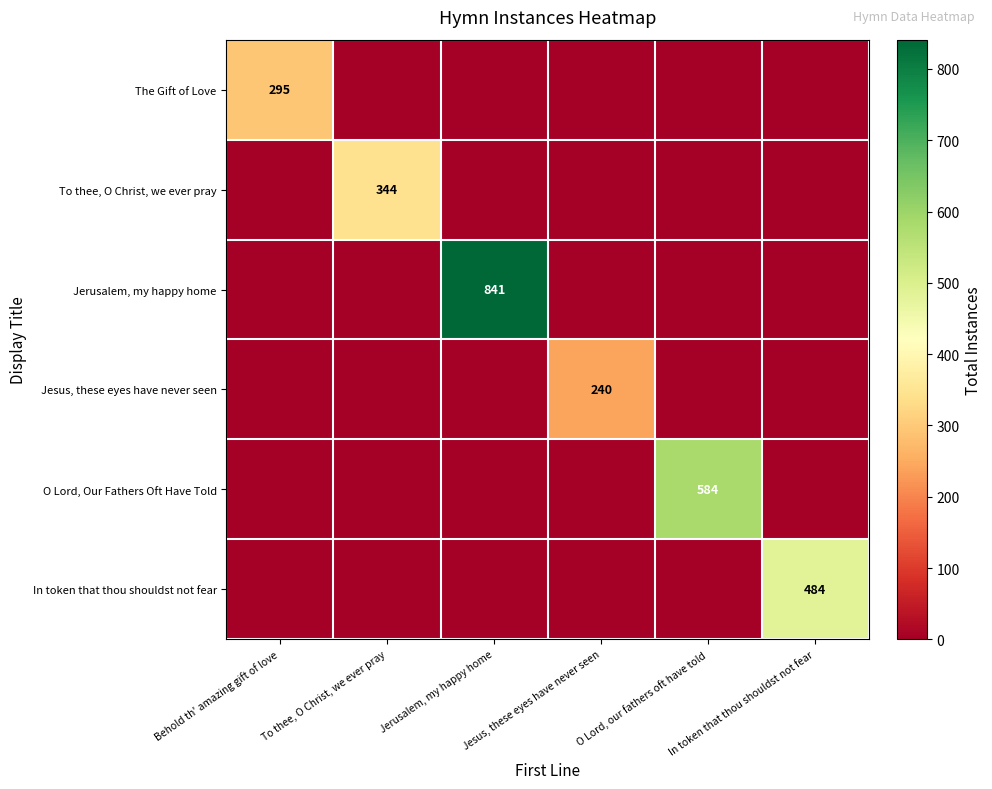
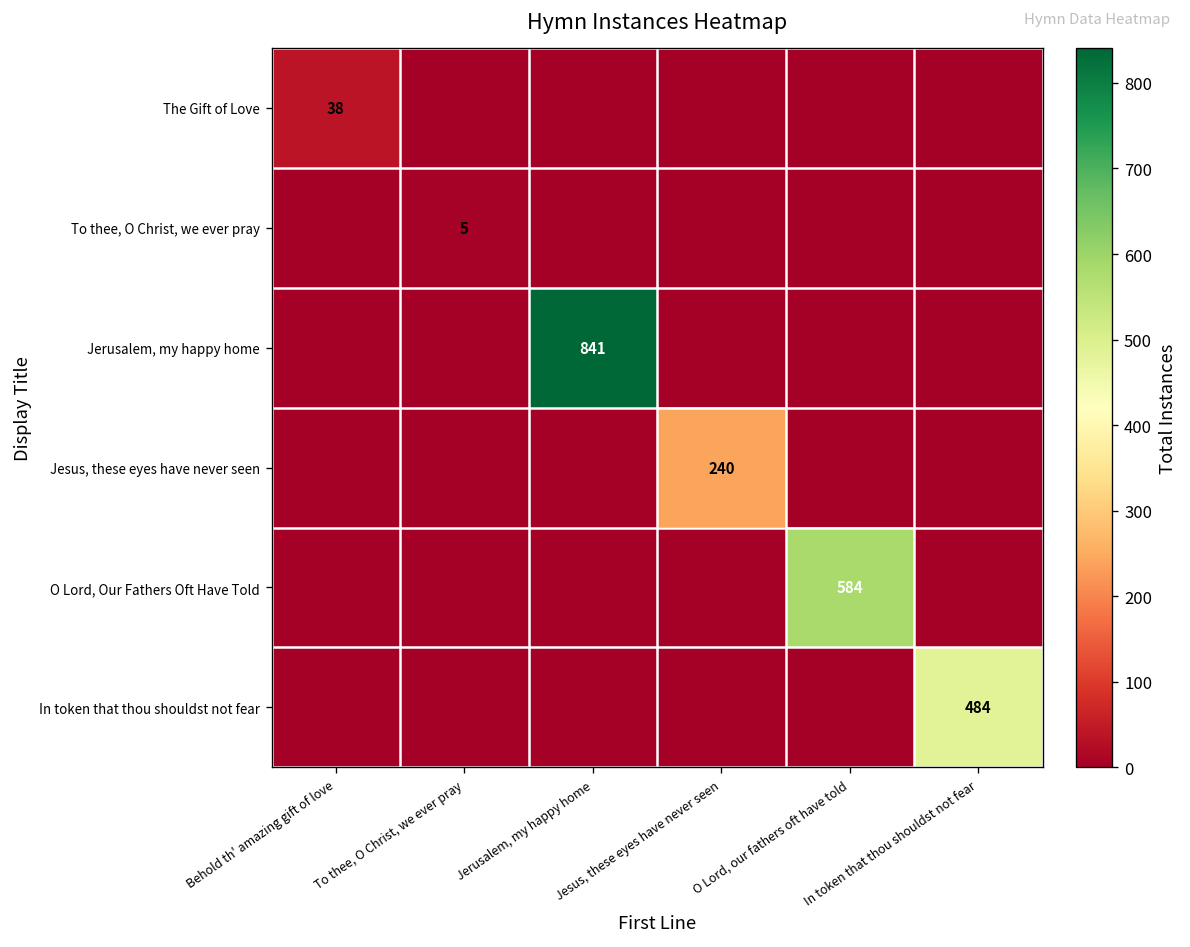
The Gift of Love, Behold th' amazing gift of love: 295 -> 38
To thee, O Christ, we ever pray, To thee, O Christ, we ever pray: 344 -> 5
